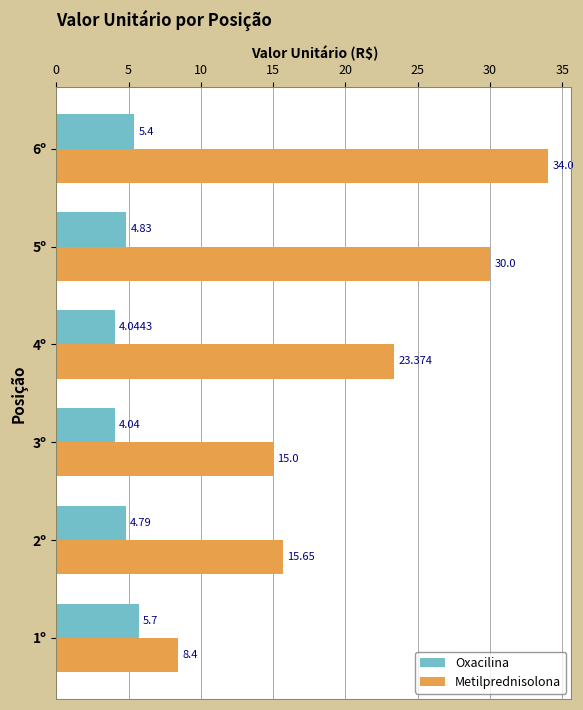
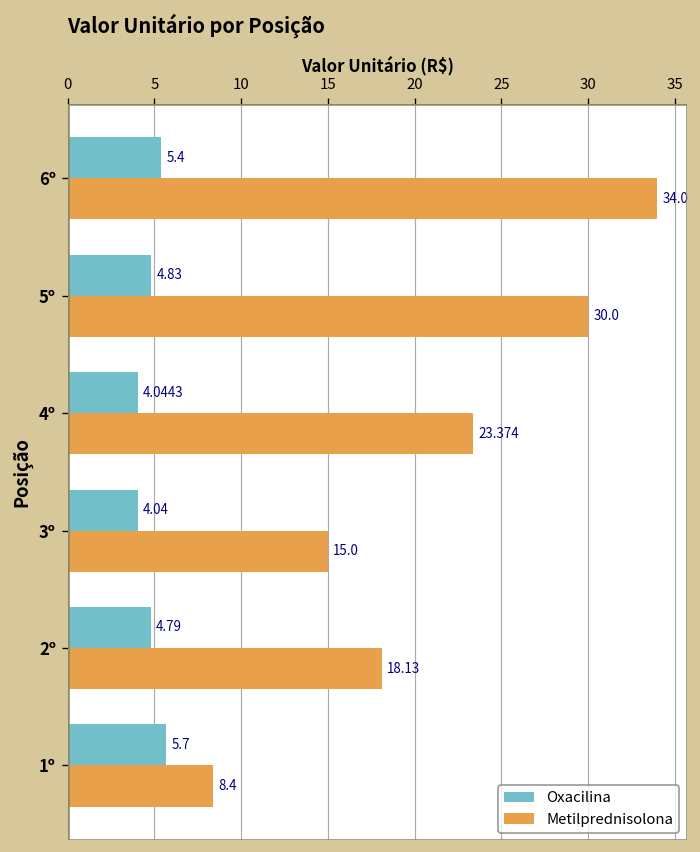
Metilprednisolona, 2º: 15.65 -> 18.13
